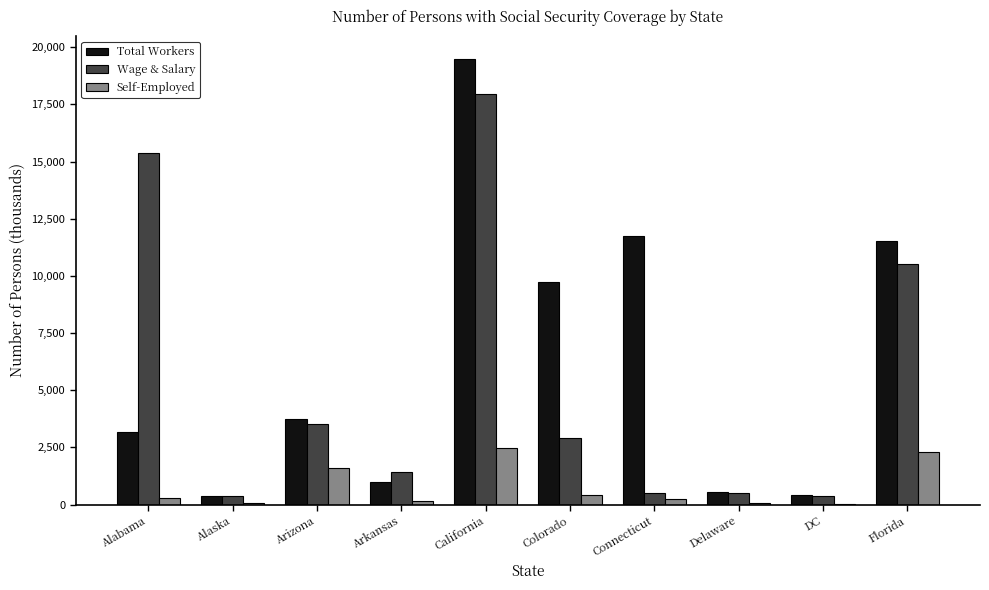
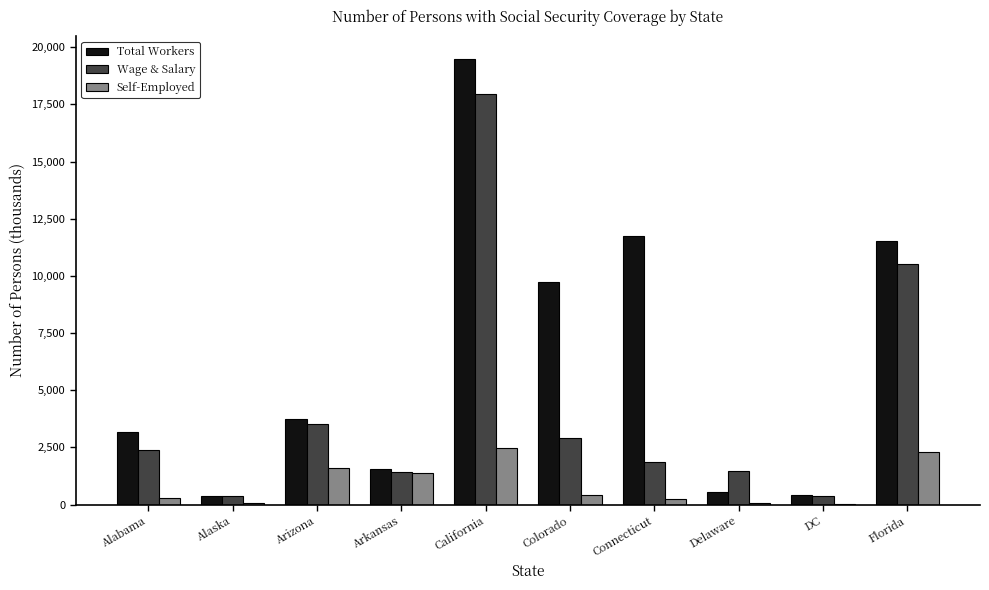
Wage & Salary, Alabama: 15,400 -> 2,400
Total Workers, Arkansas: 1,000 -> 1,500
Self-Employed, Arkansas: 200 -> 1,400
Wage & Salary, Connecticut: 500 -> 1,900
Wage & Salary, Delaware: 500 -> 1,500
